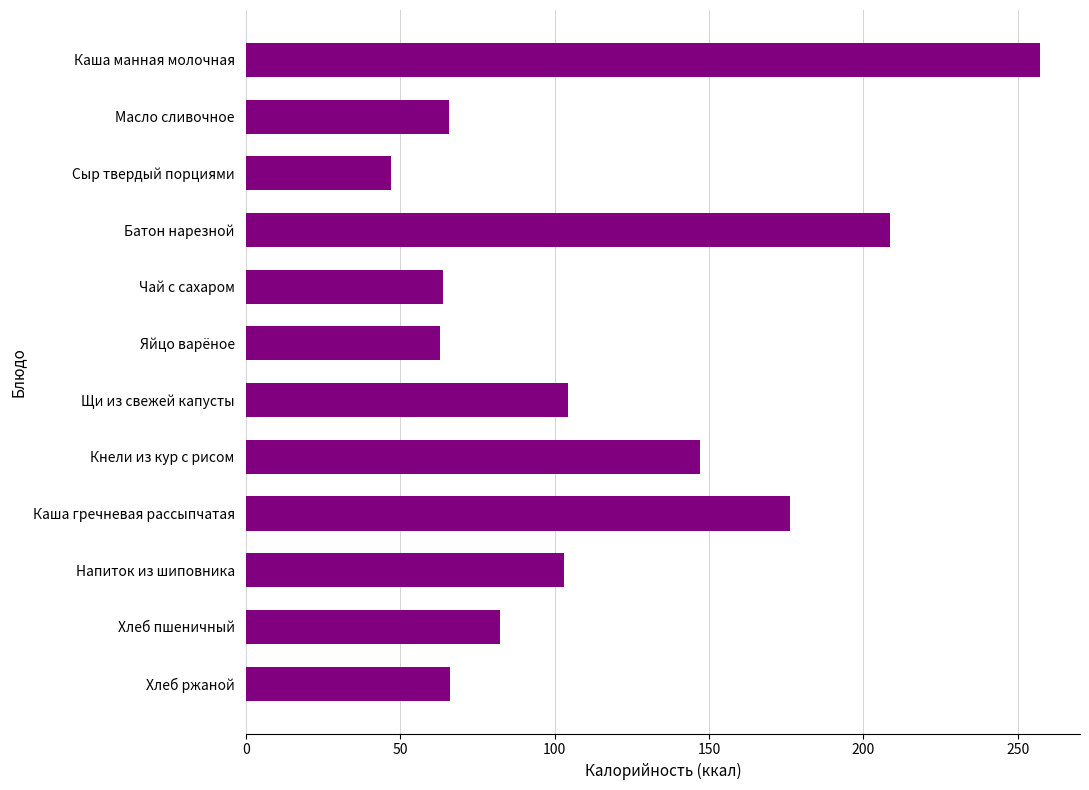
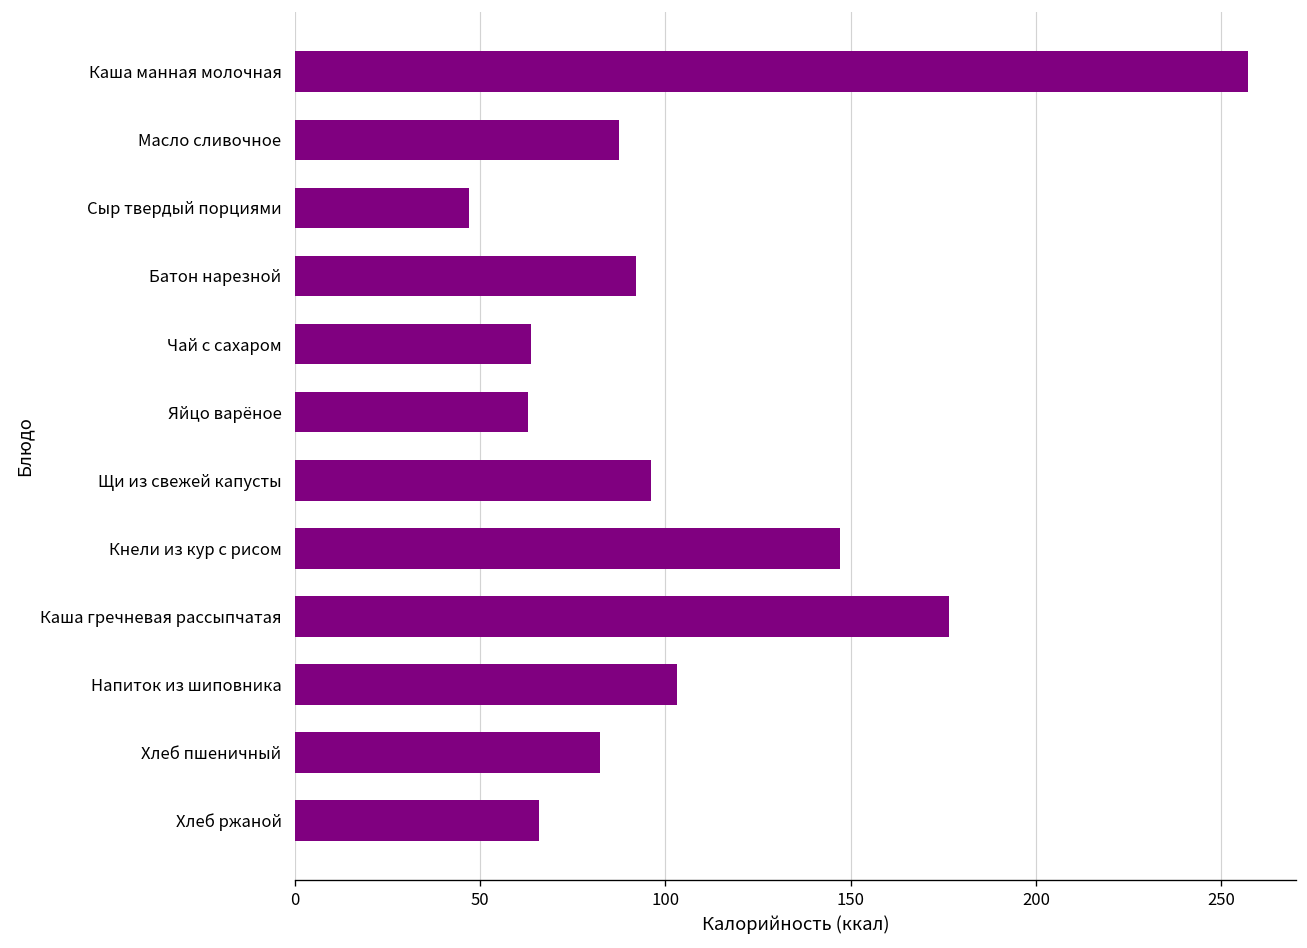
Масло сливочное: 66 -> 87
Батон нарезной: 209 -> 92
Щи из свежей капусты: 105 -> 96
